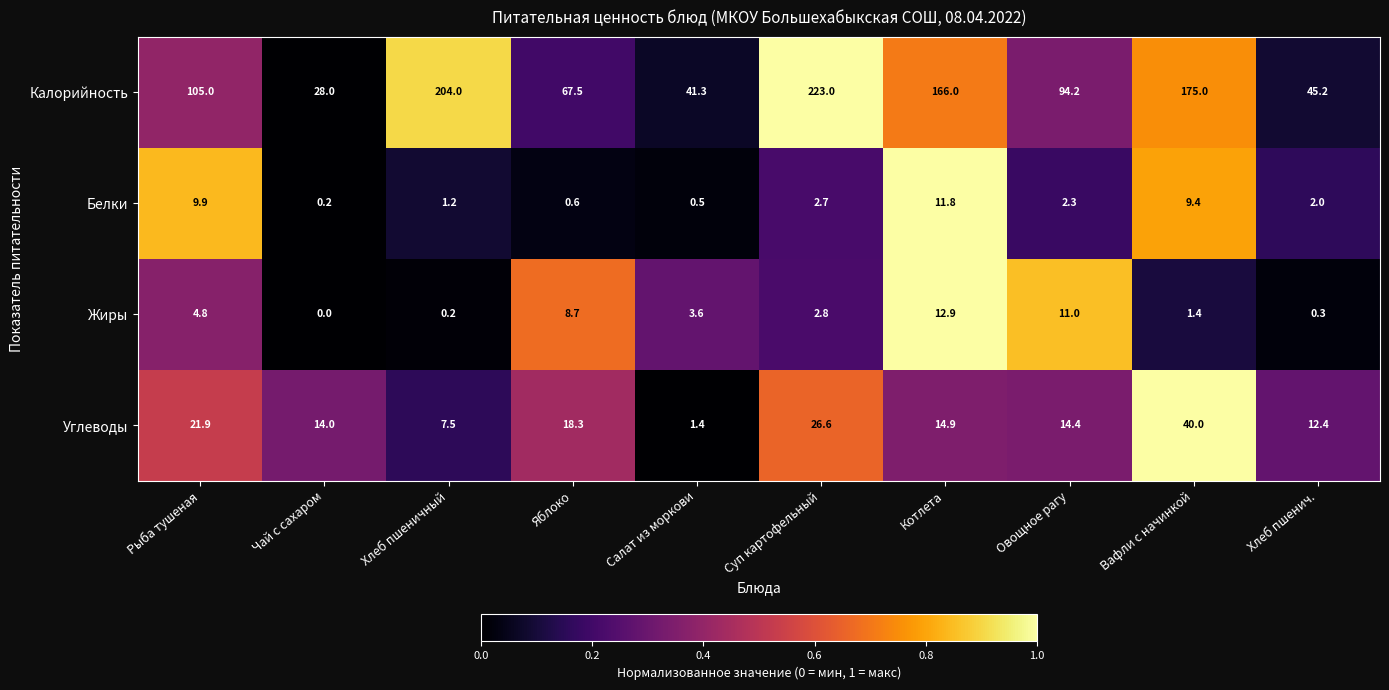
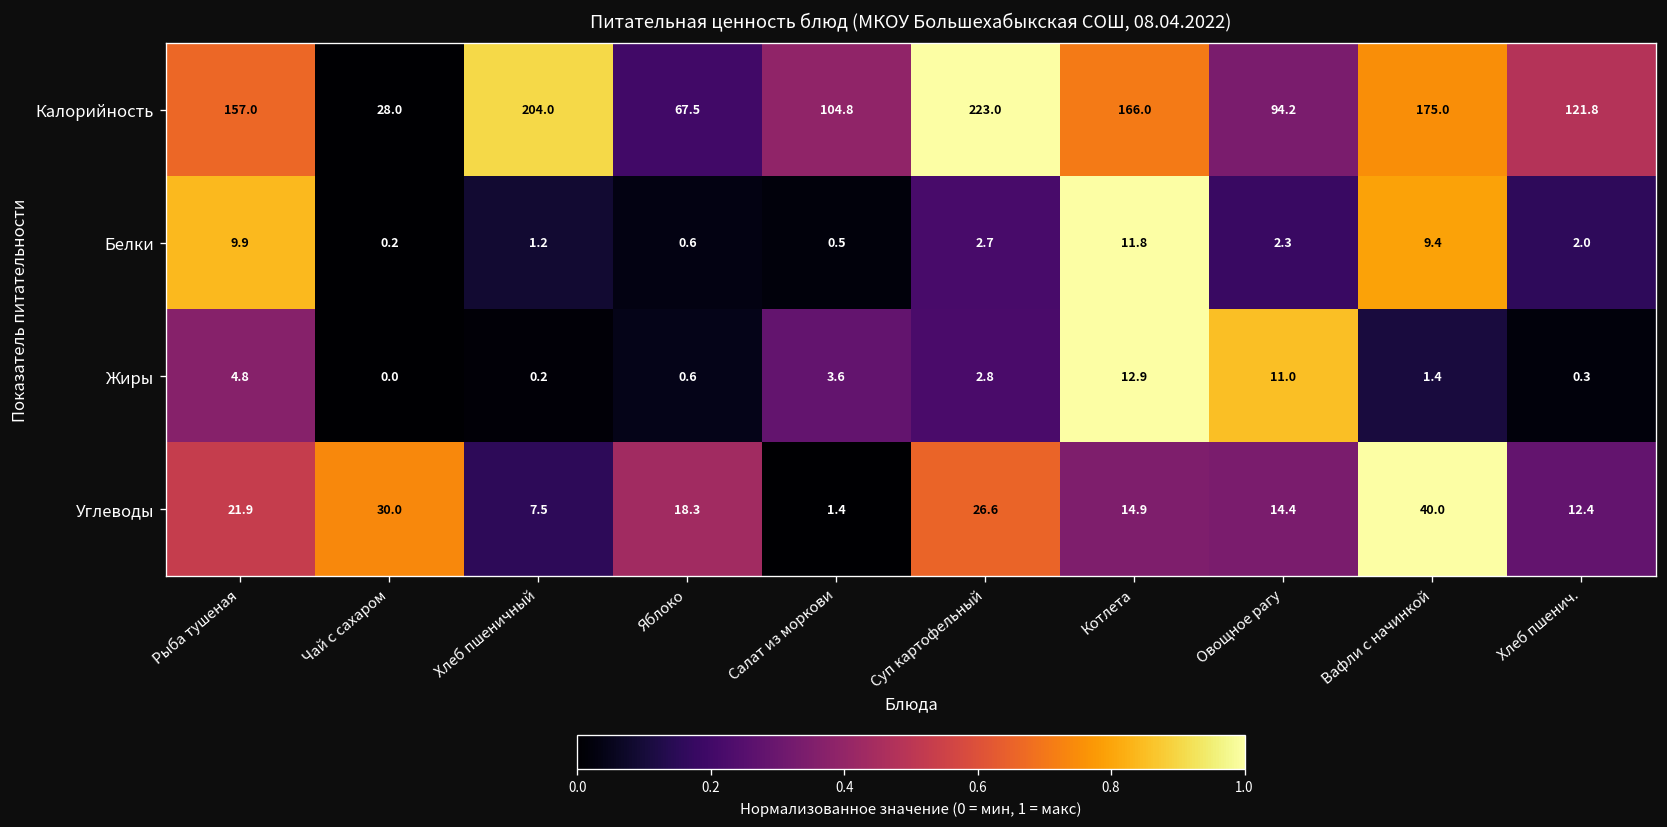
Калорийность, Рыба тушеная: 105.0 -> 157.0
Калорийность, Салат из моркови: 41.3 -> 104.8
Калорийность, Хлеб пшенич.: 45.2 -> 121.8
Жиры, Яблоко: 8.7 -> 0.6
Углеводы, Чай с сахаром: 14.0 -> 30.0
